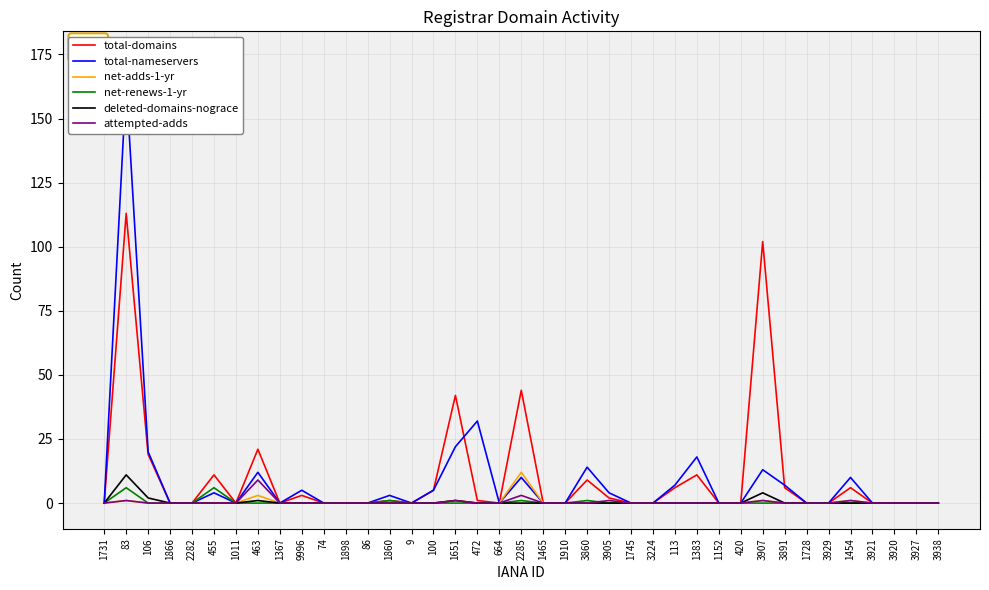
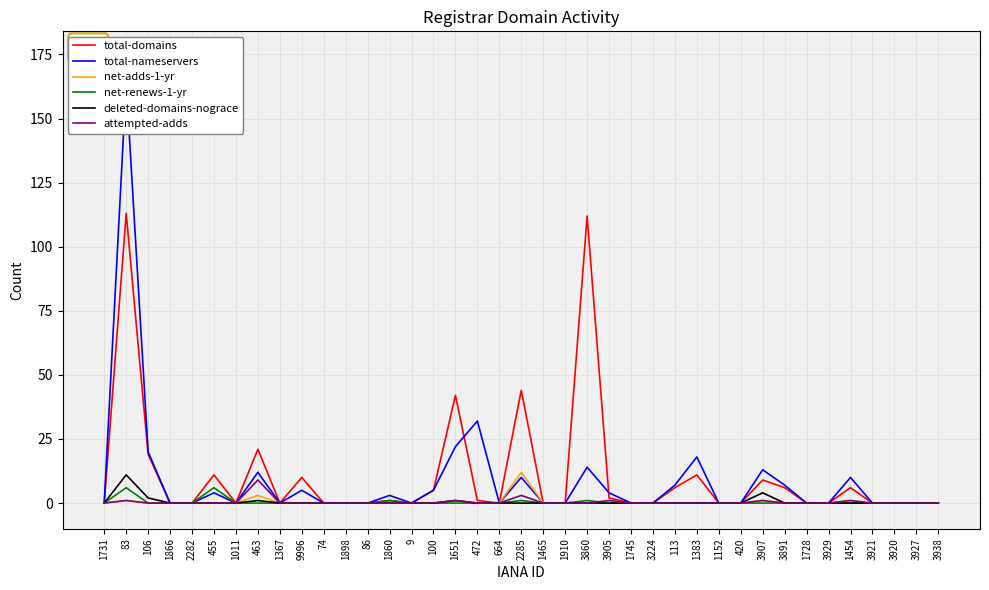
total-domains, 9996: 3 -> 10
total-domains, 3860: 9 -> 112
total-domains, 3907: 102 -> 9
